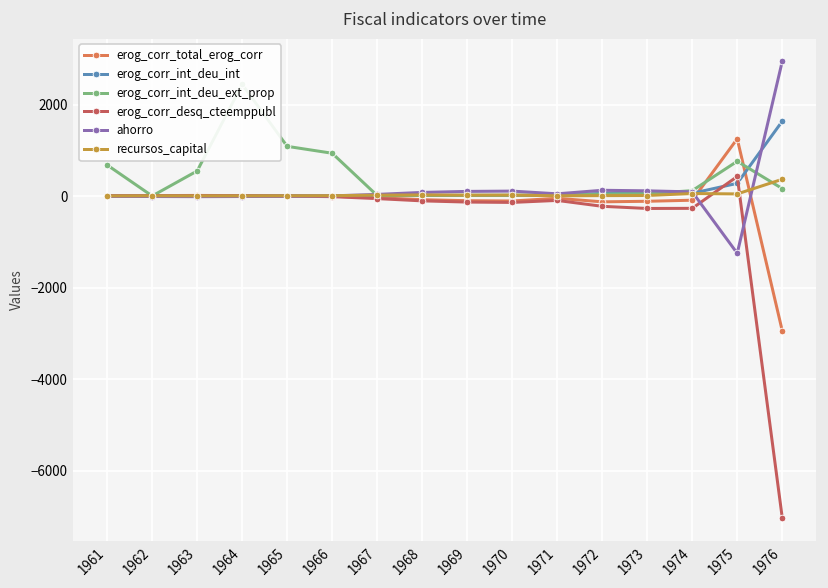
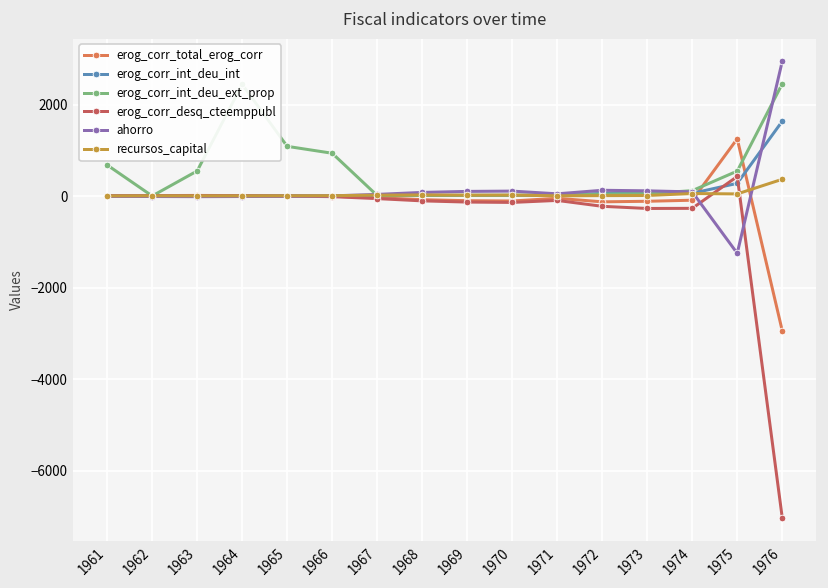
erog_corr_int_deu_ext_prop, 1975: 800 -> 500
erog_corr_int_deu_ext_prop, 1976: 200 -> 2500
